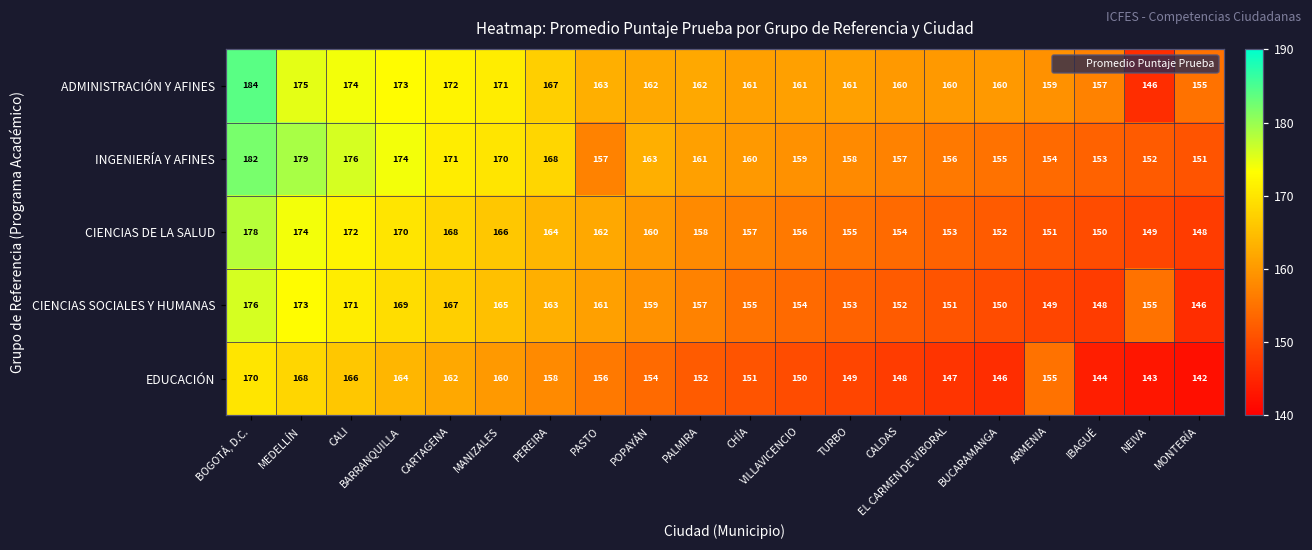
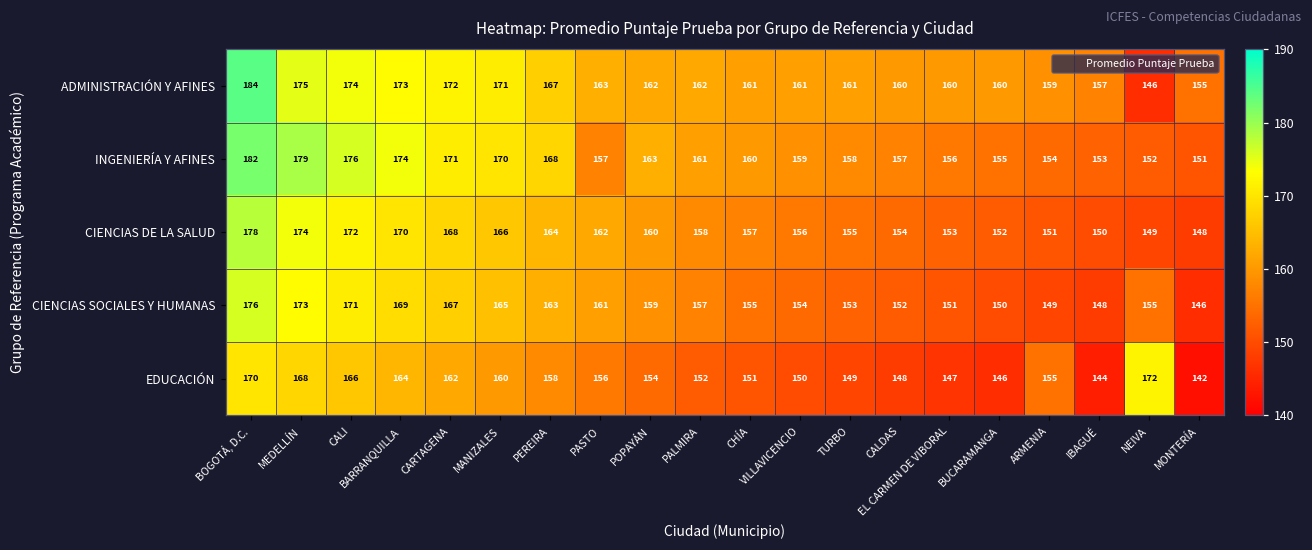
EDUCACIÓN, NEIVA: 143 -> 172
